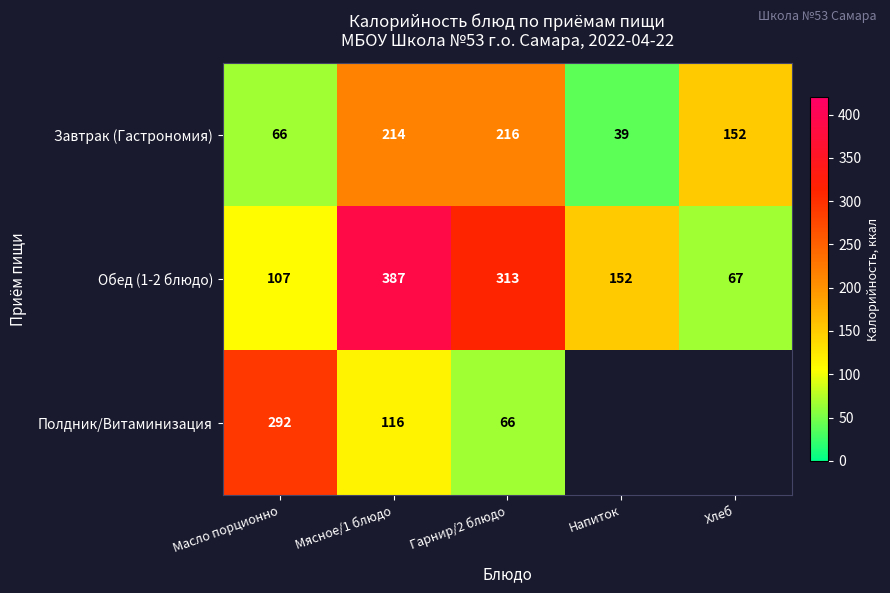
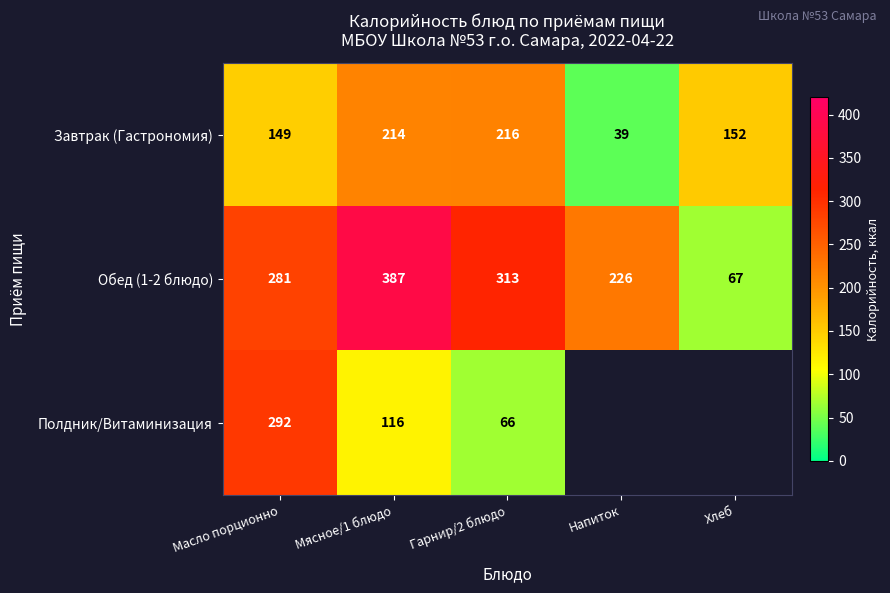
Завтрак (Гастрономия), Масло порционно: 66 -> 149
Обед (1-2 блюдо), Масло порционно: 107 -> 281
Обед (1-2 блюдо), Напиток: 152 -> 226
